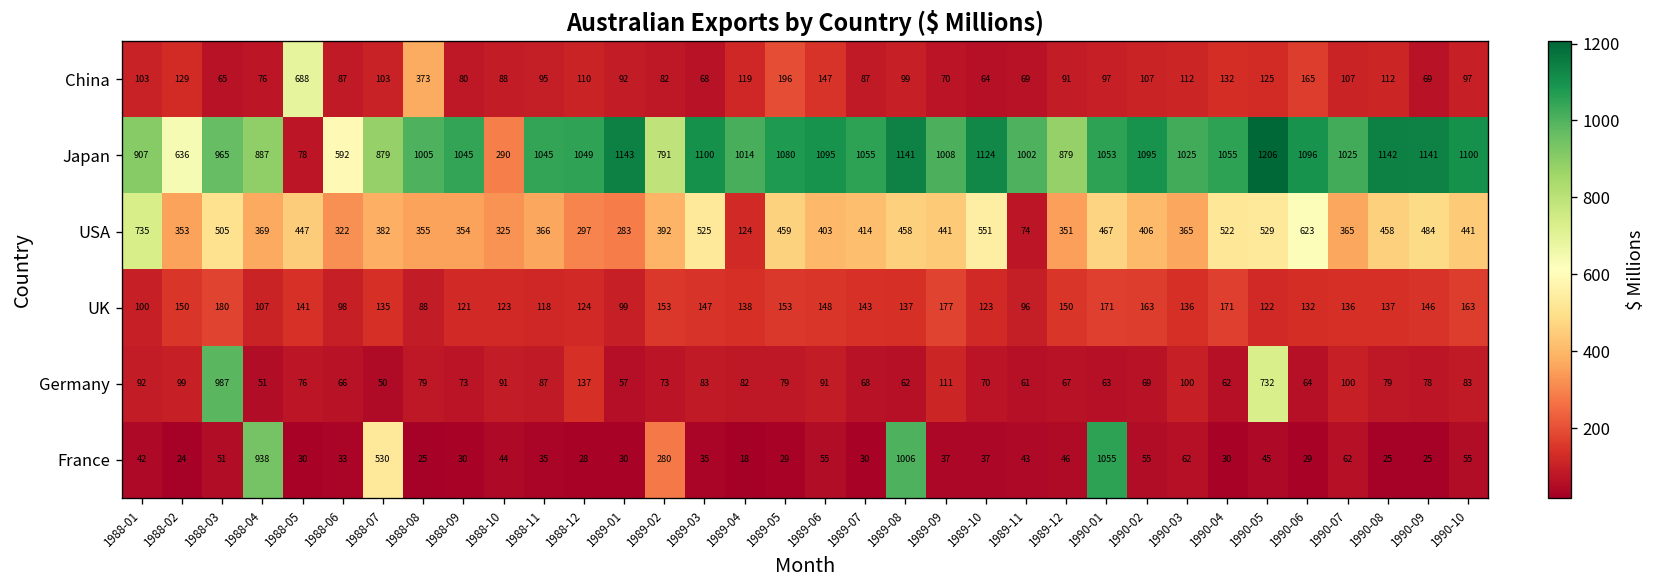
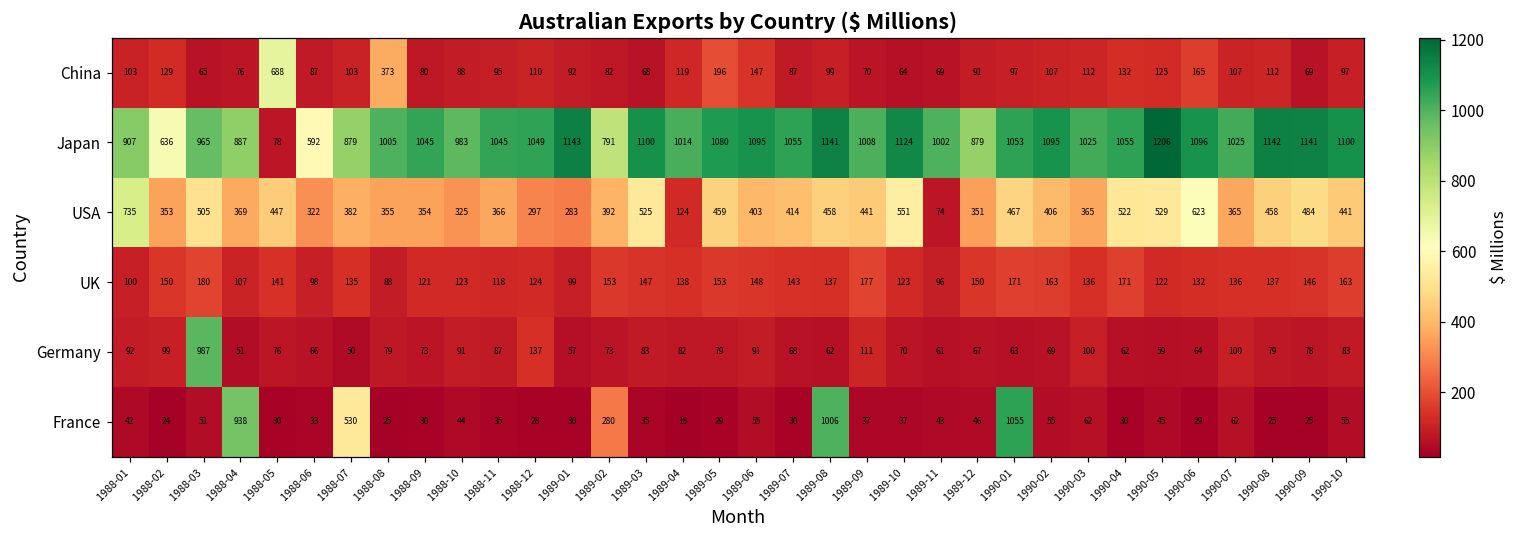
Japan, 1988-10: 290 -> 983
Germany, 1990-05: 732 -> 59
